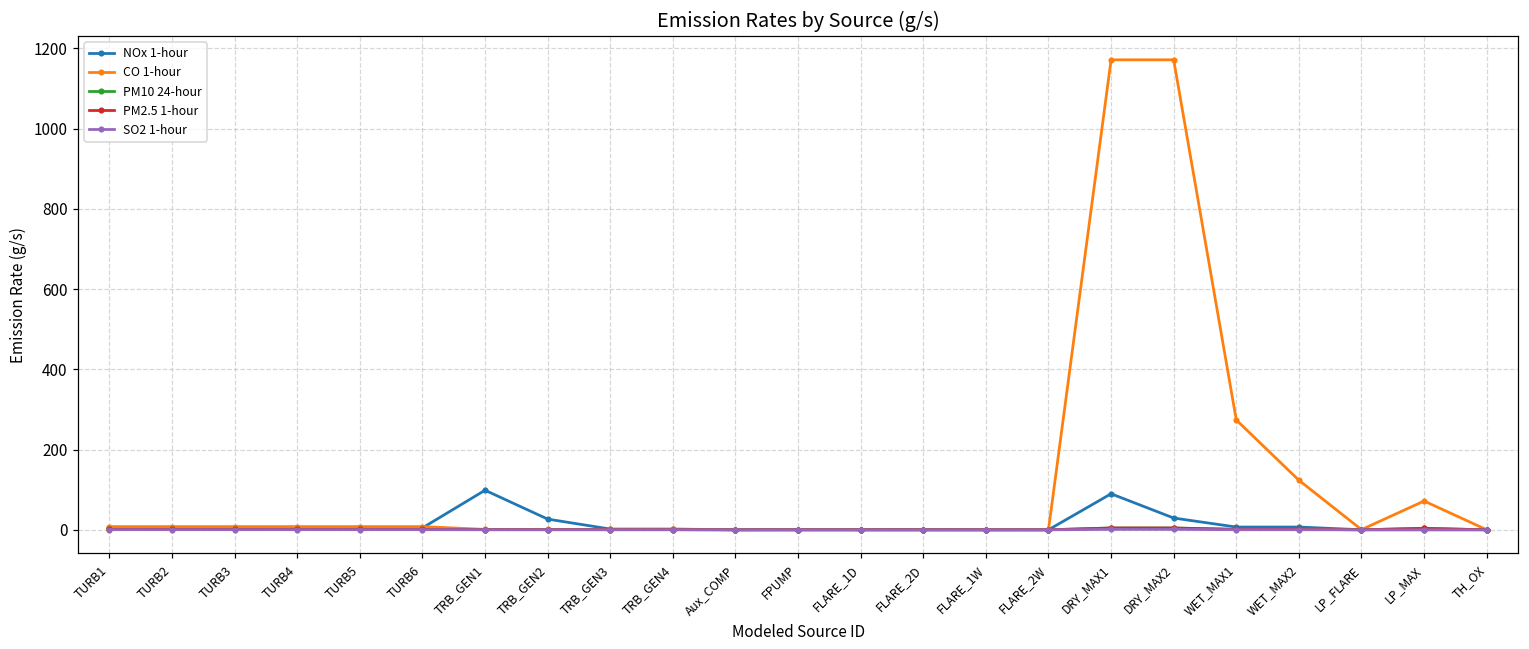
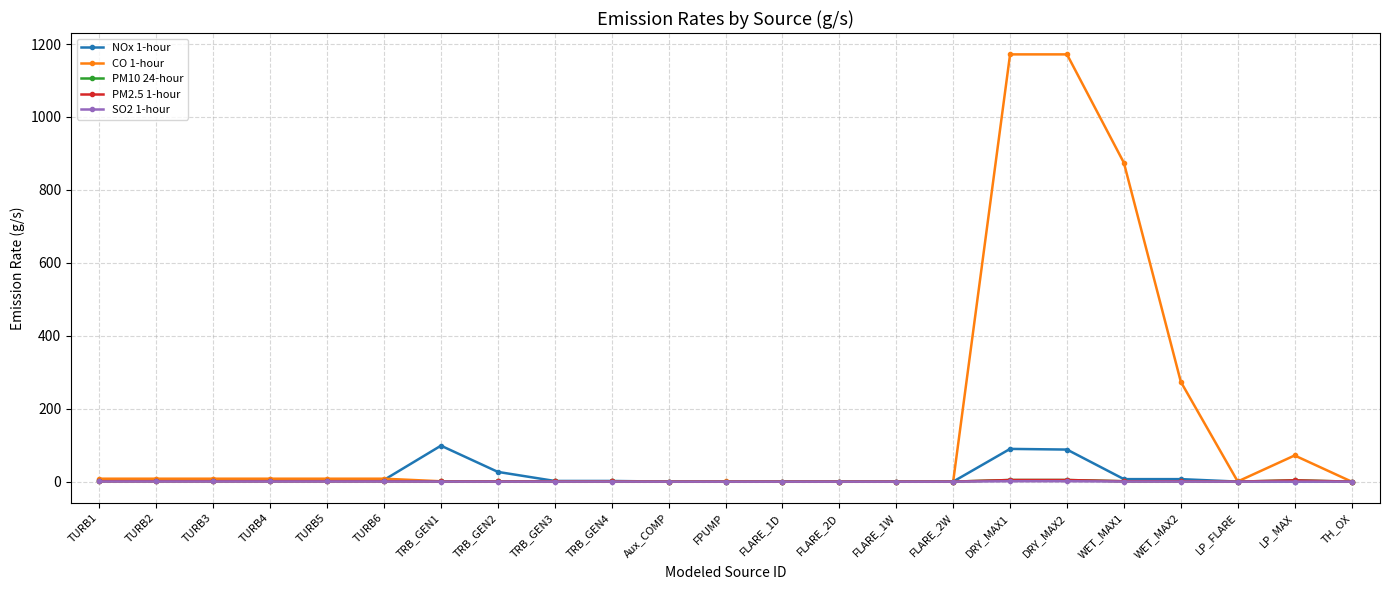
NOx 1-hour, DRY_MAX2: 30 -> 90
CO 1-hour, WET_MAX1: 270 -> 870
CO 1-hour, WET_MAX2: 120 -> 270
